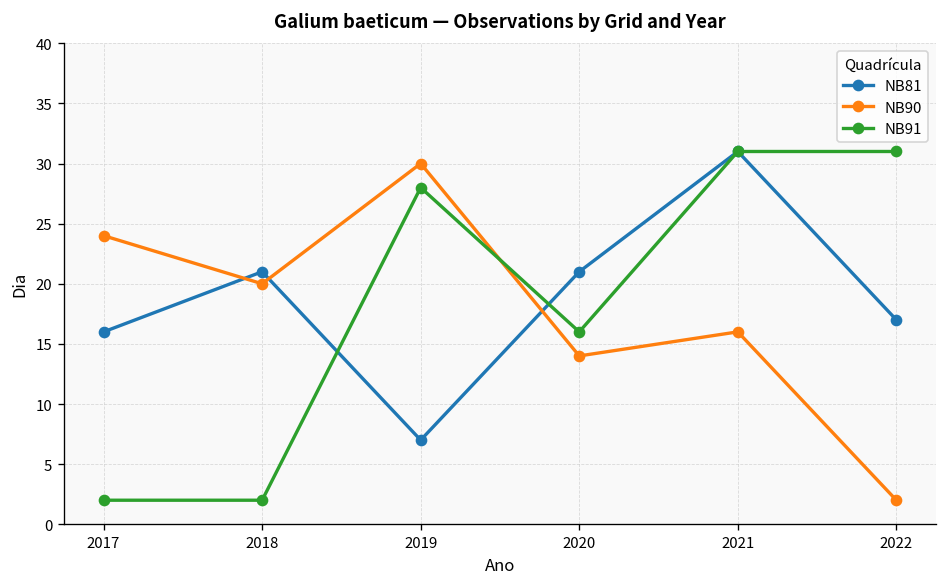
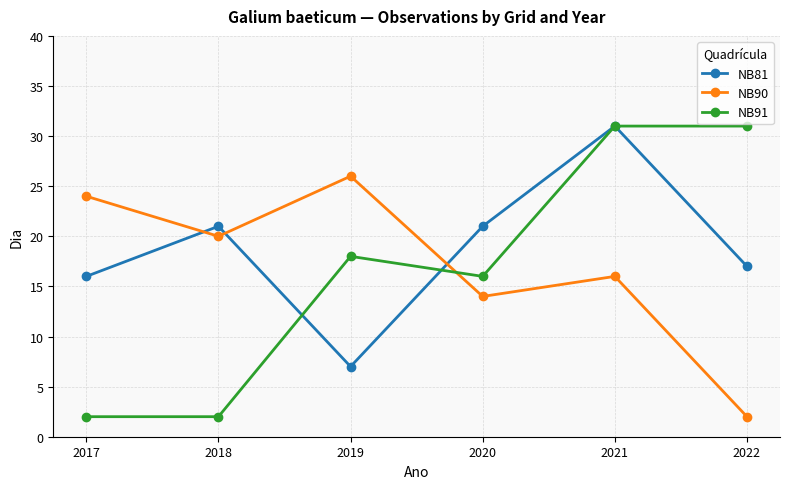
NB90, 2019: 30 -> 26
NB91, 2019: 28 -> 18
